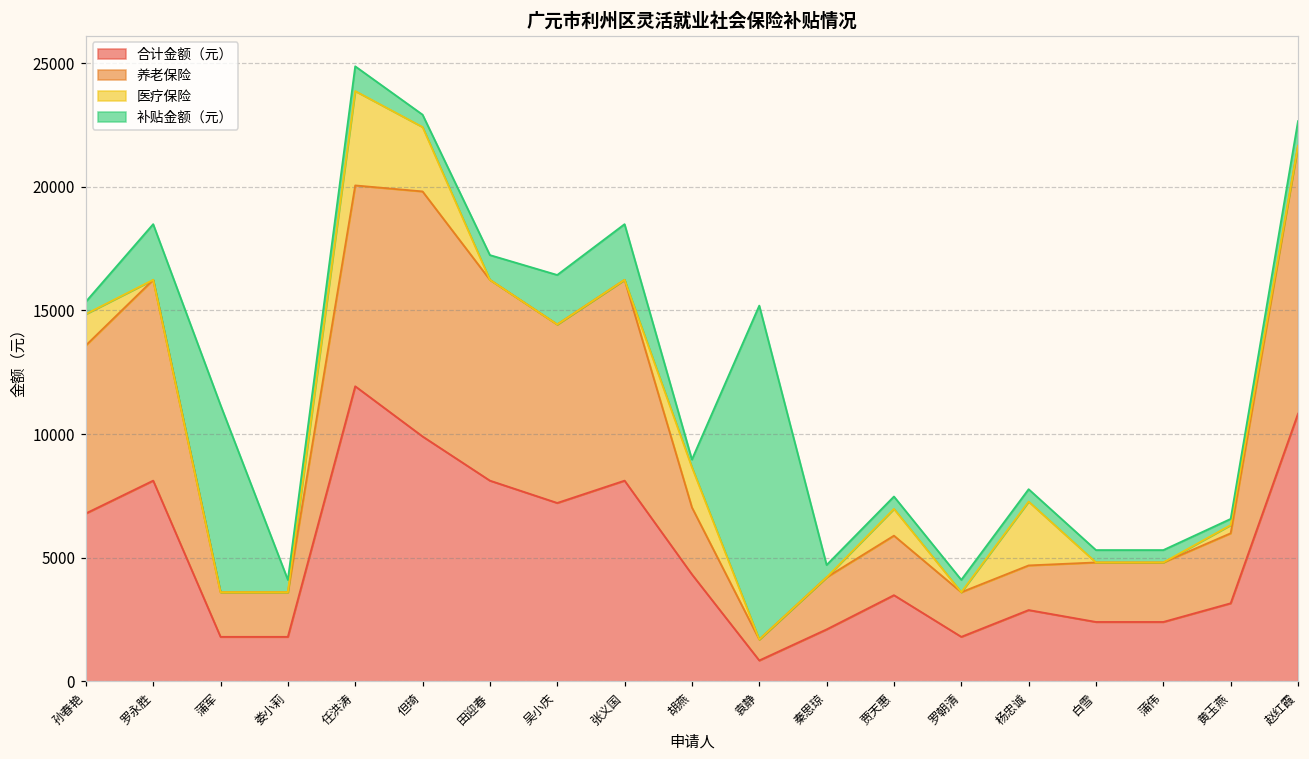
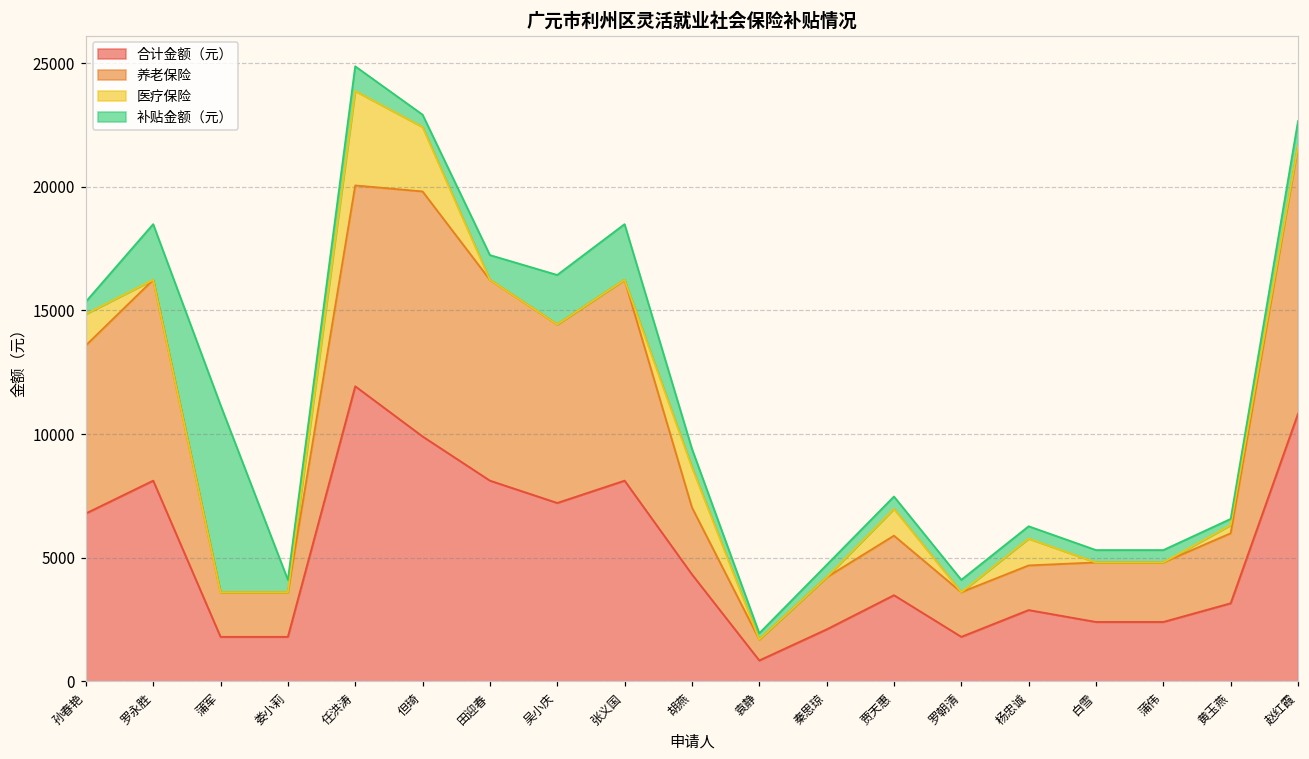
补贴金额（元）, 胡燕: 300 -> 800
补贴金额（元）, 袁静: 13500 -> 300
医疗保险, 杨忠诚: 2600 -> 1100
